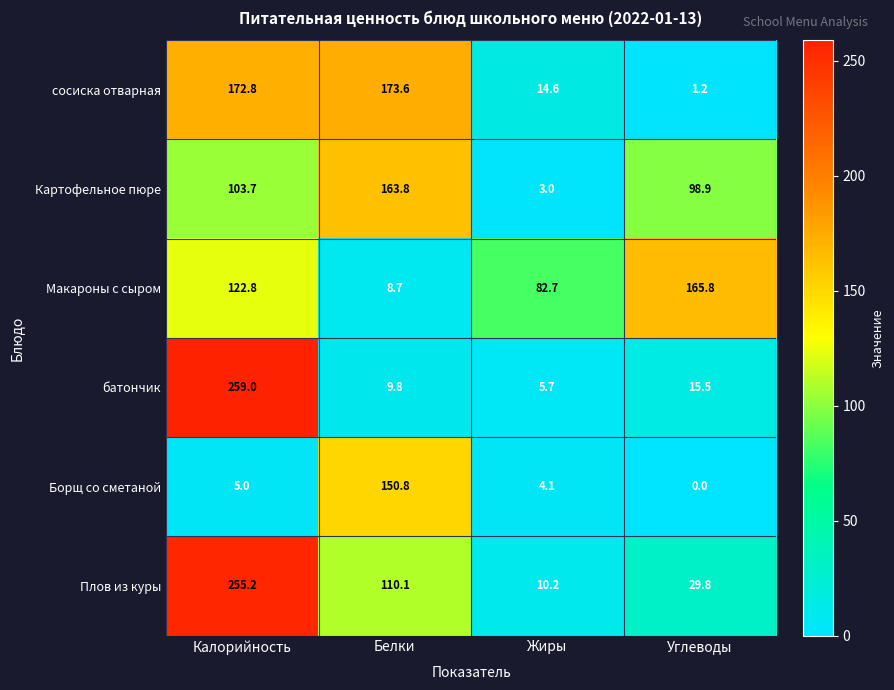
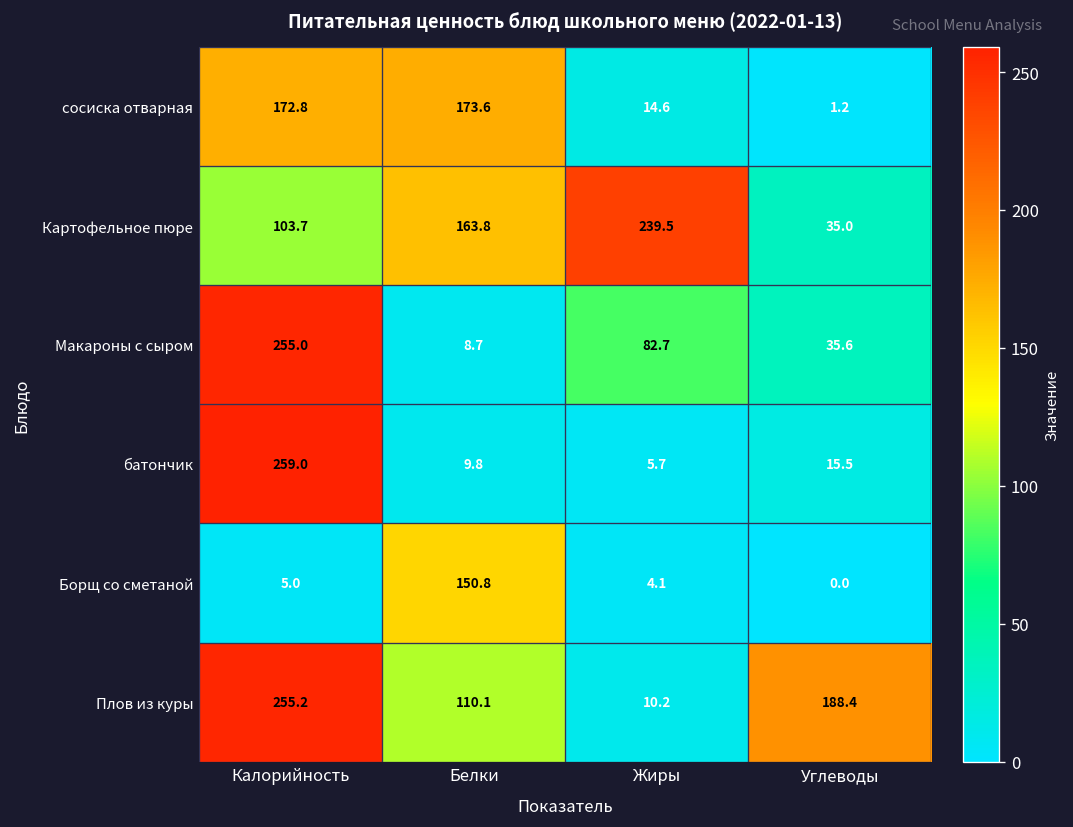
Картофельное пюре, Жиры: 3.0 -> 239.5
Картофельное пюре, Углеводы: 98.9 -> 35.0
Макароны с сыром, Калорийность: 122.8 -> 255.0
Макароны с сыром, Углеводы: 165.8 -> 35.6
Плов из куры, Углеводы: 29.8 -> 188.4
